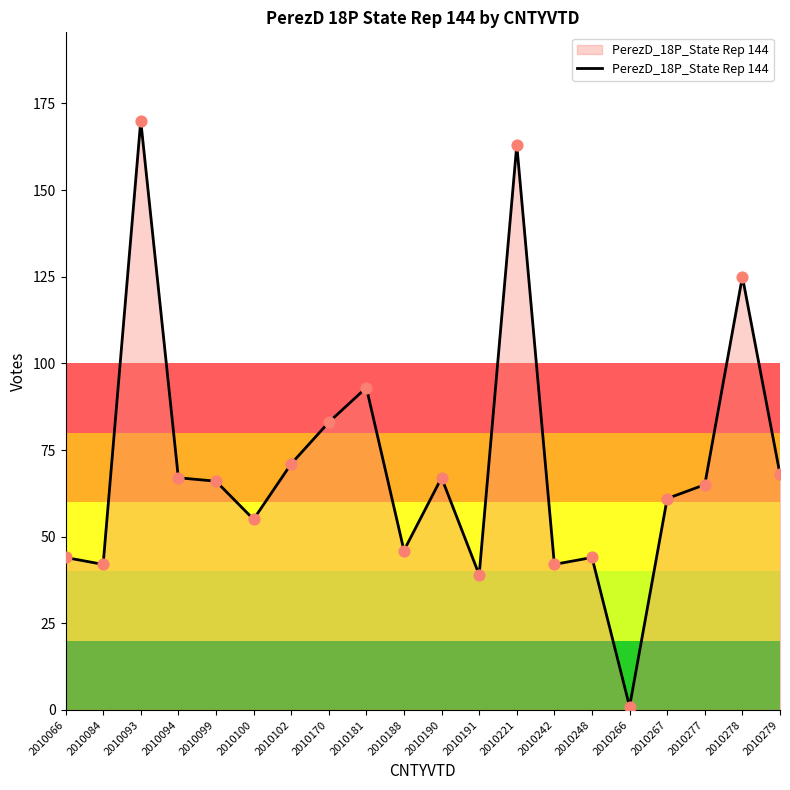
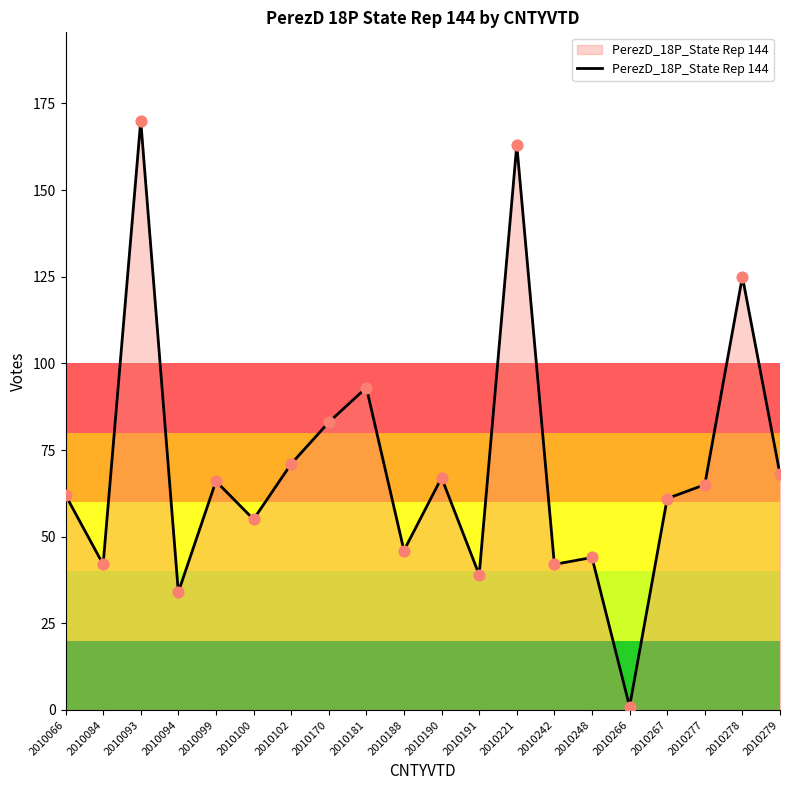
2010066: 44 -> 62
2010094: 67 -> 34
